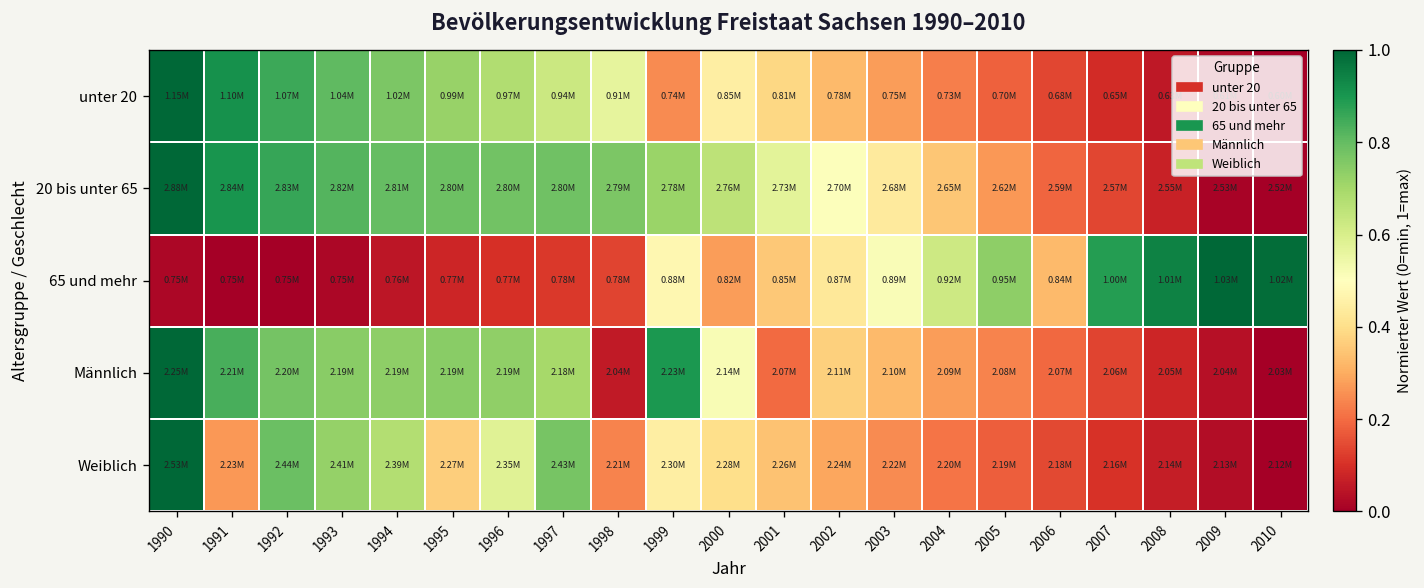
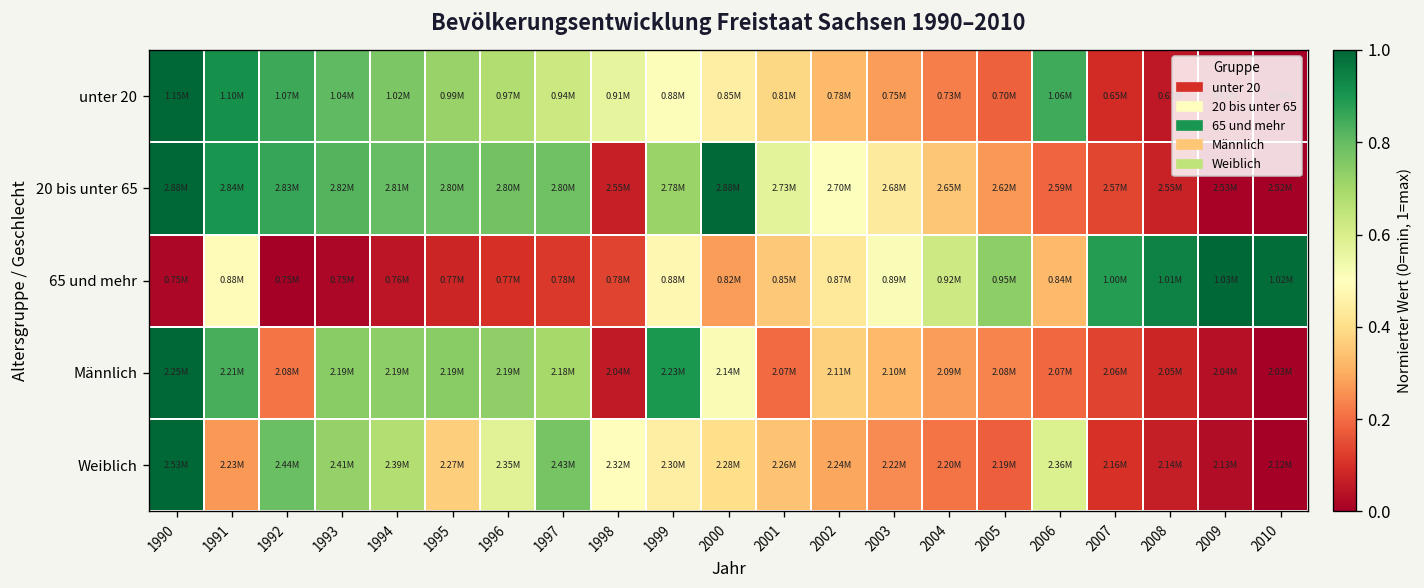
unter 20, 1999: 0.74M -> 0.88M
unter 20, 2006: 0.68M -> 1.06M
20 bis unter 65, 1998: 2.79M -> 2.55M
20 bis unter 65, 2000: 2.76M -> 2.88M
65 und mehr, 1991: 0.75M -> 0.88M
Männlich, 1992: 2.20M -> 2.08M
Weiblich, 1998: 2.21M -> 2.32M
Weiblich, 2006: 2.18M -> 2.36M
